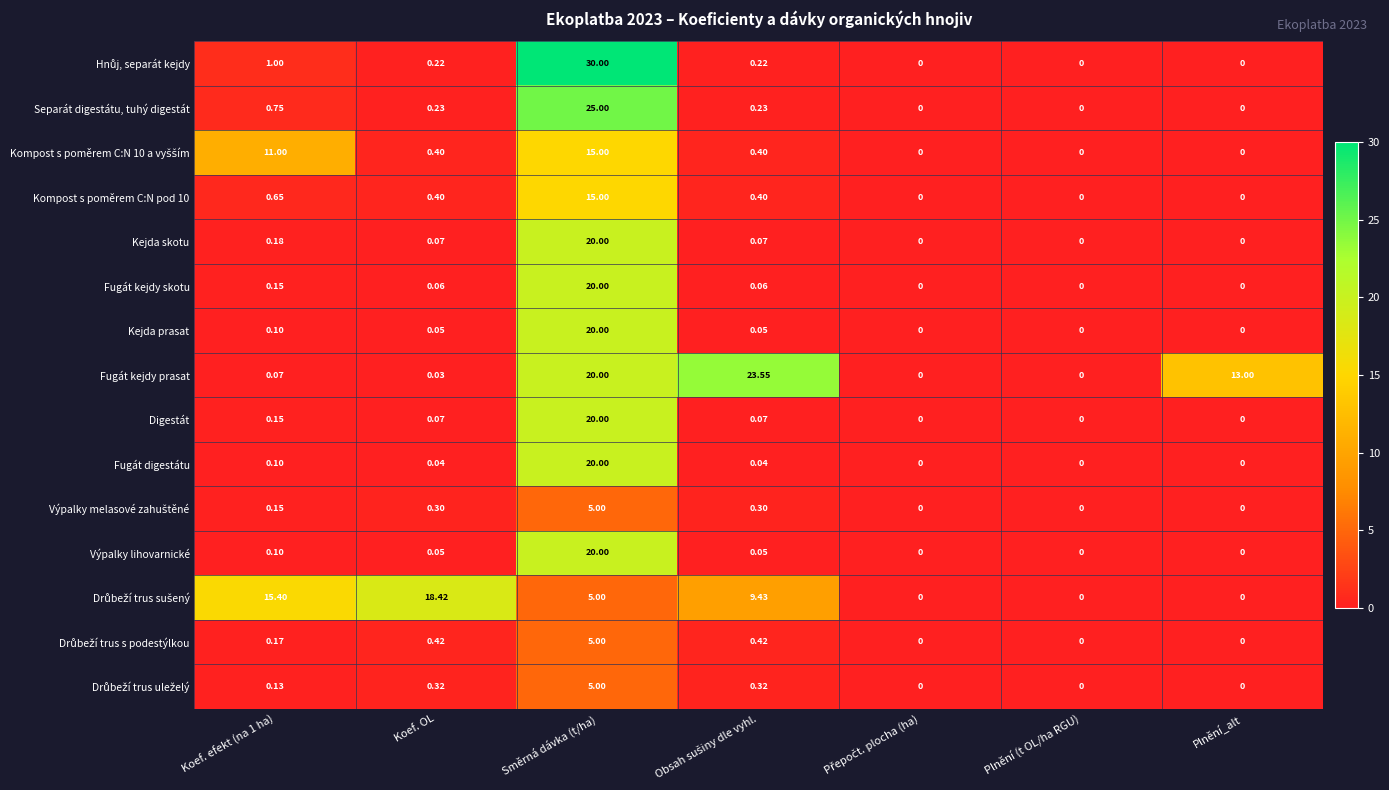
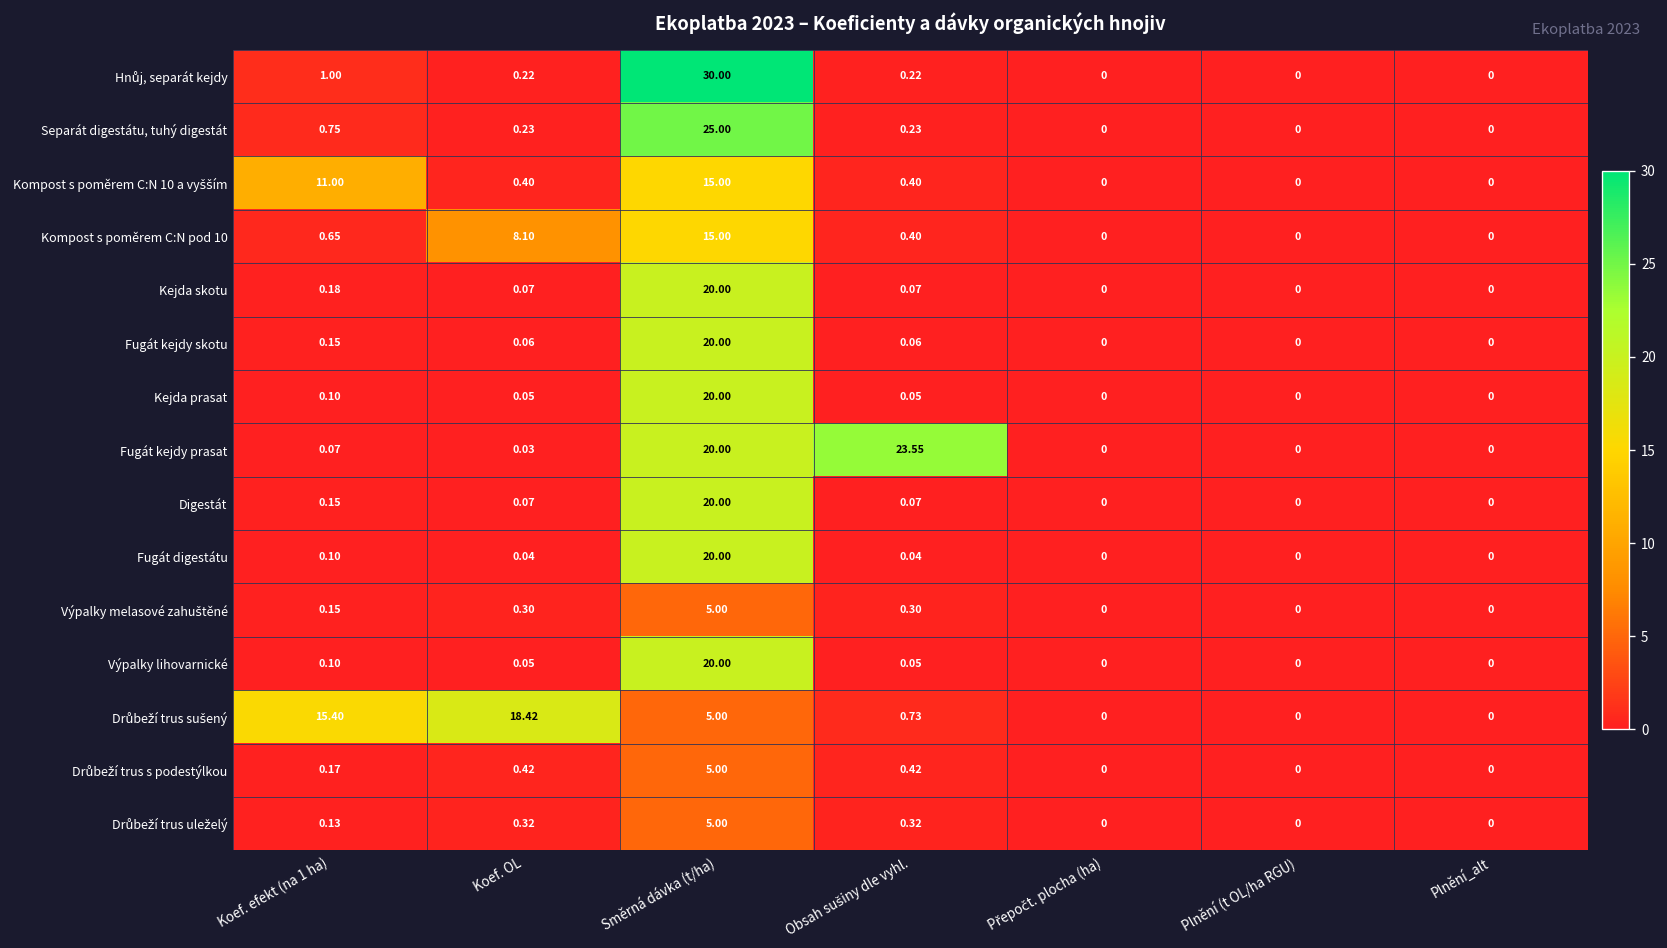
Kompost s poměrem C:N pod 10, Koef. OL: 0.40 -> 8.10
Fugát kejdy prasat, Plnění_alt: 13.00 -> 0
Drůbeží trus sušený, Obsah sušiny dle vyhl.: 9.43 -> 0.73
